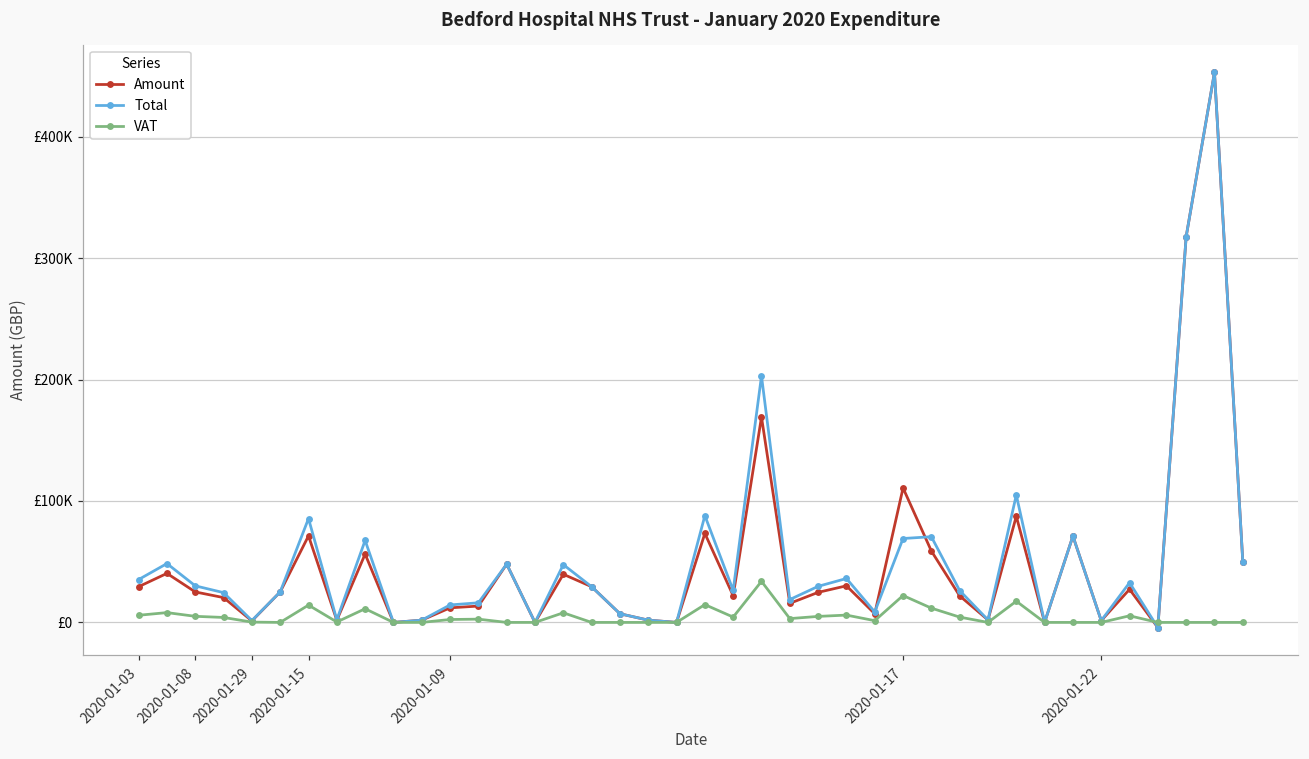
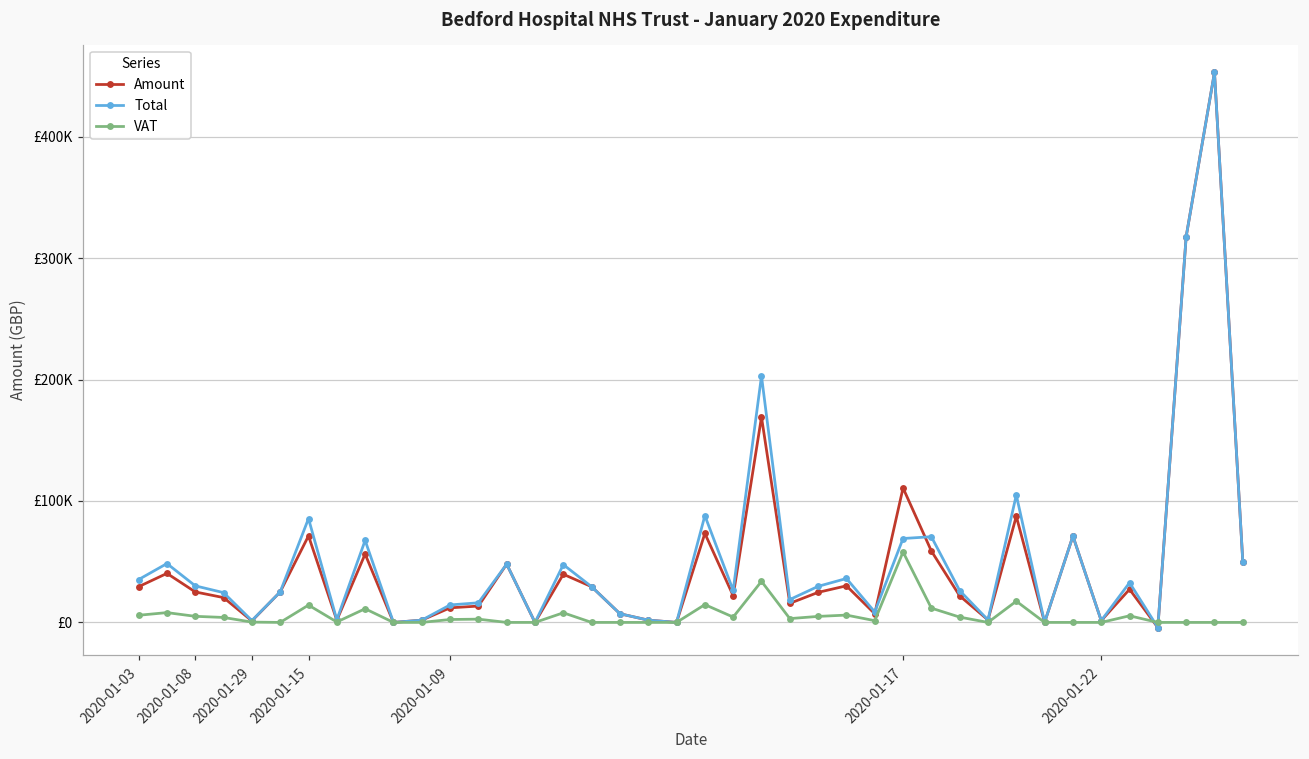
VAT, 2020-01-17: £22000 -> £58000
